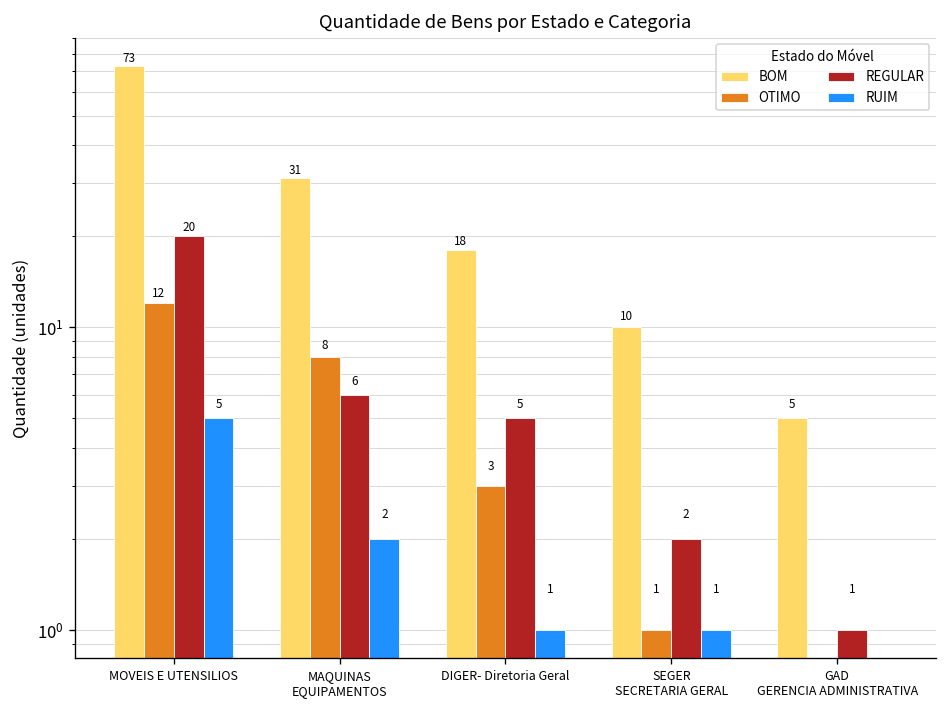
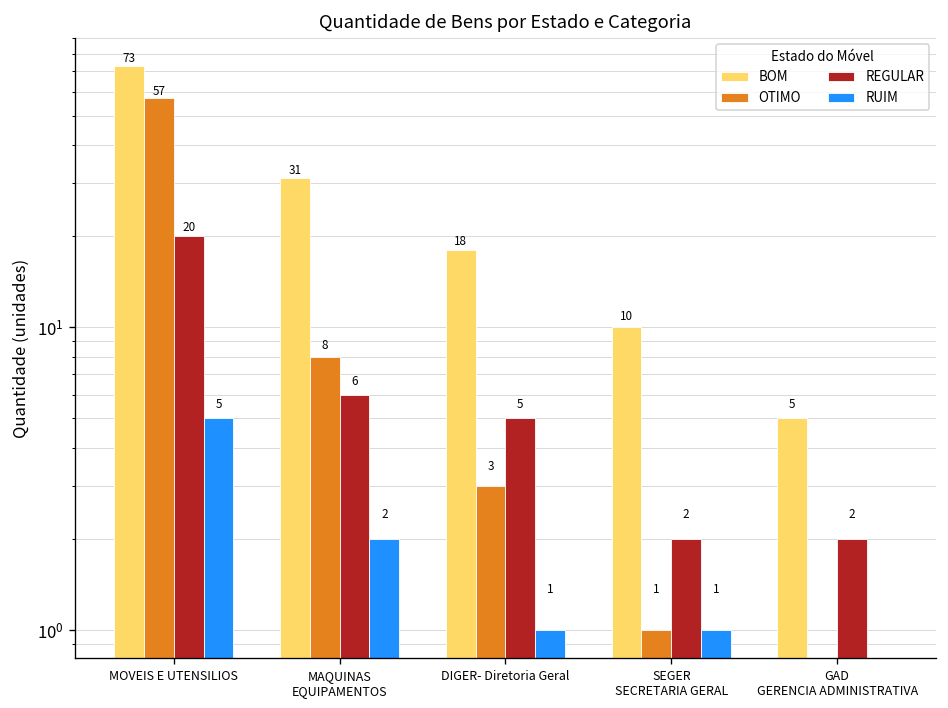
OTIMO, MOVEIS E UTENSILIOS: 12 -> 57
REGULAR, GAD GERENCIA ADMINISTRATIVA: 1 -> 2
